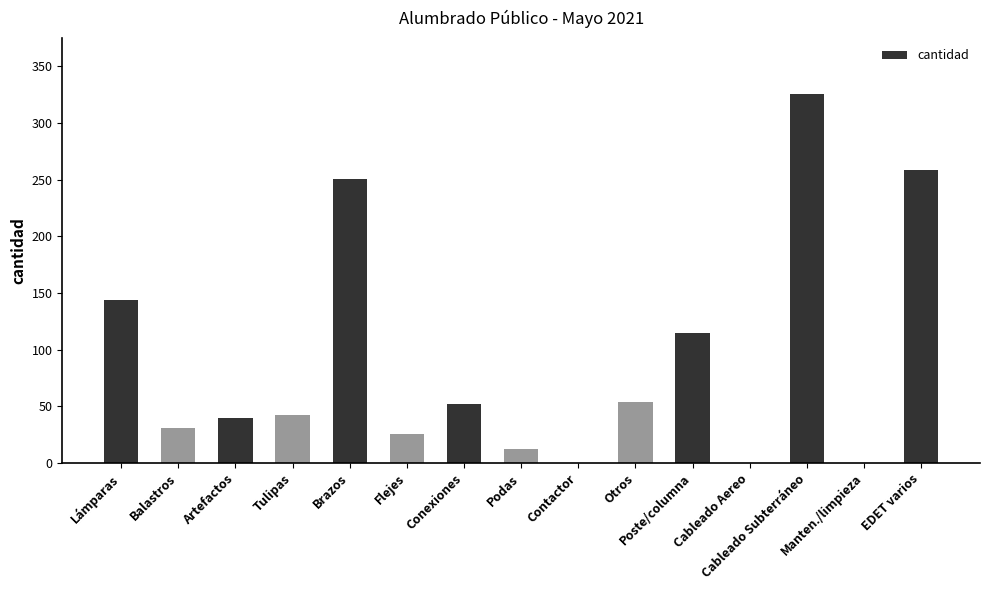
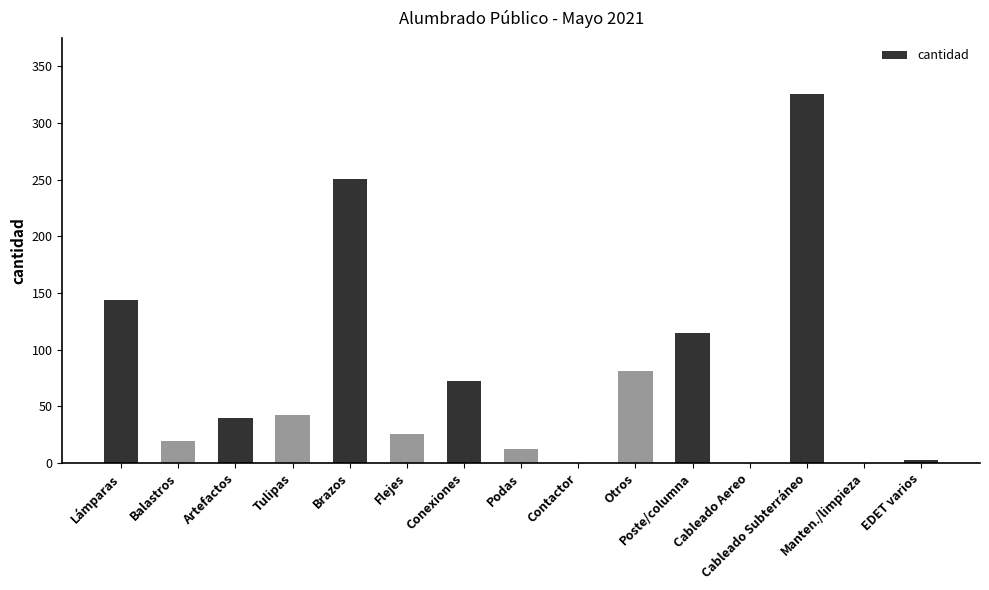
Balastros: 31 -> 19
Conexiones: 52 -> 72
Otros: 54 -> 81
EDET varios: 259 -> 3
